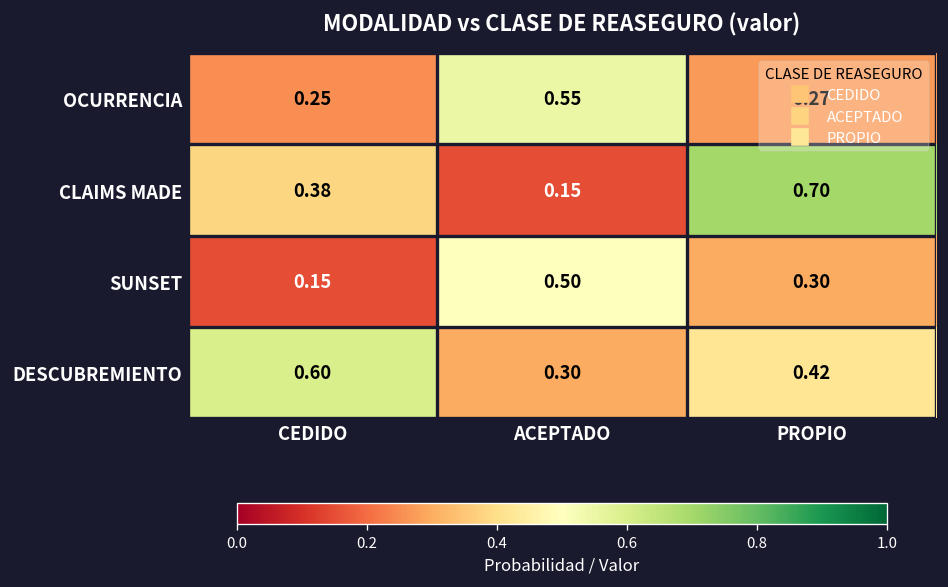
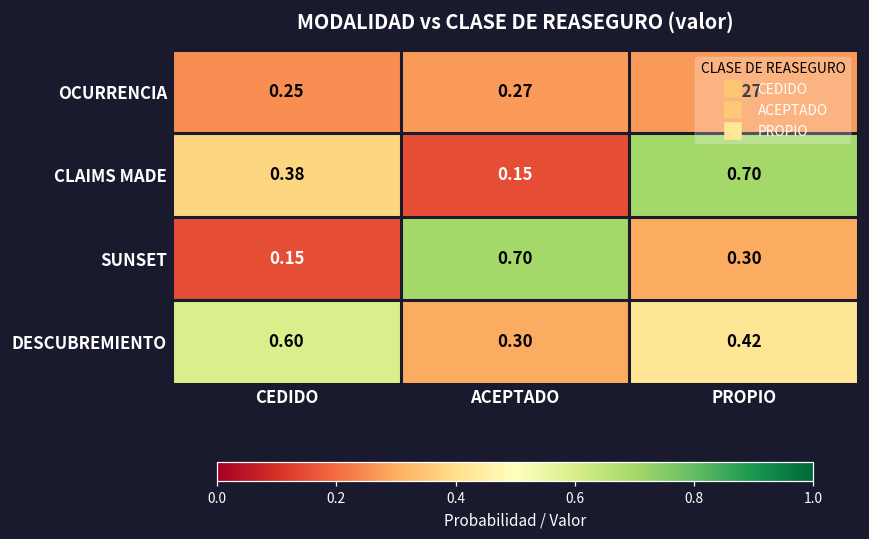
OCURRENCIA, ACEPTADO: 0.55 -> 0.27
SUNSET, ACEPTADO: 0.50 -> 0.70
